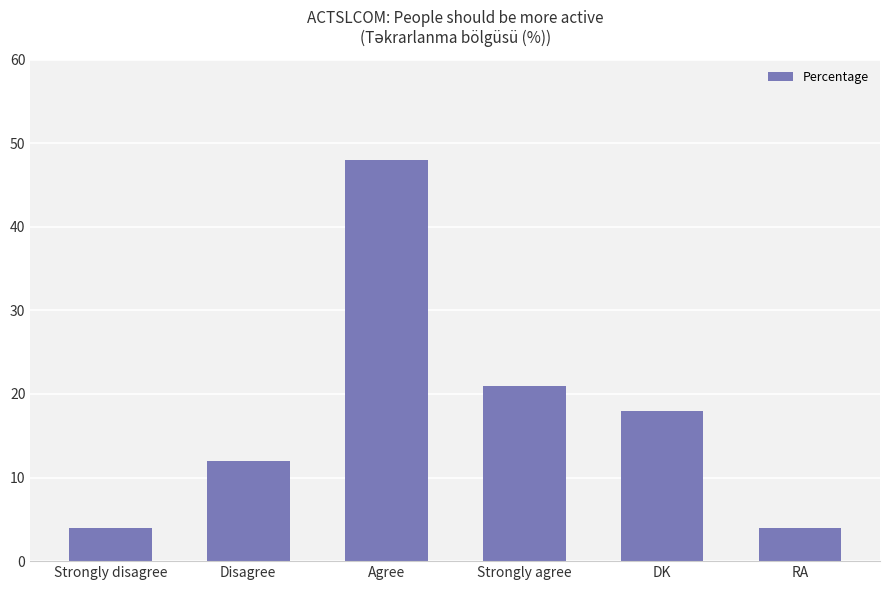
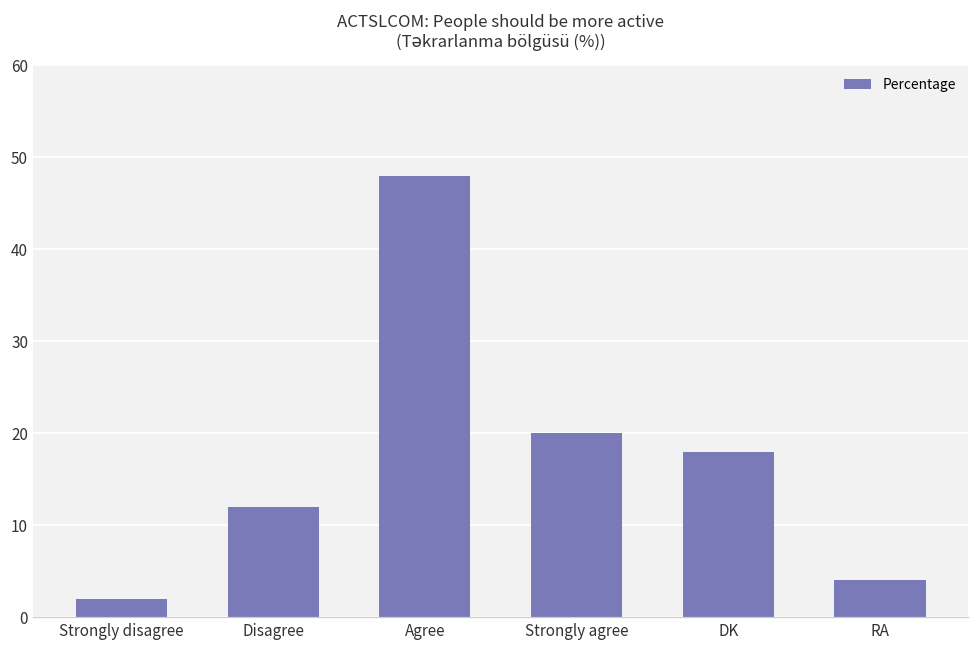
Strongly disagree: 4 -> 2
Strongly agree: 21 -> 20
